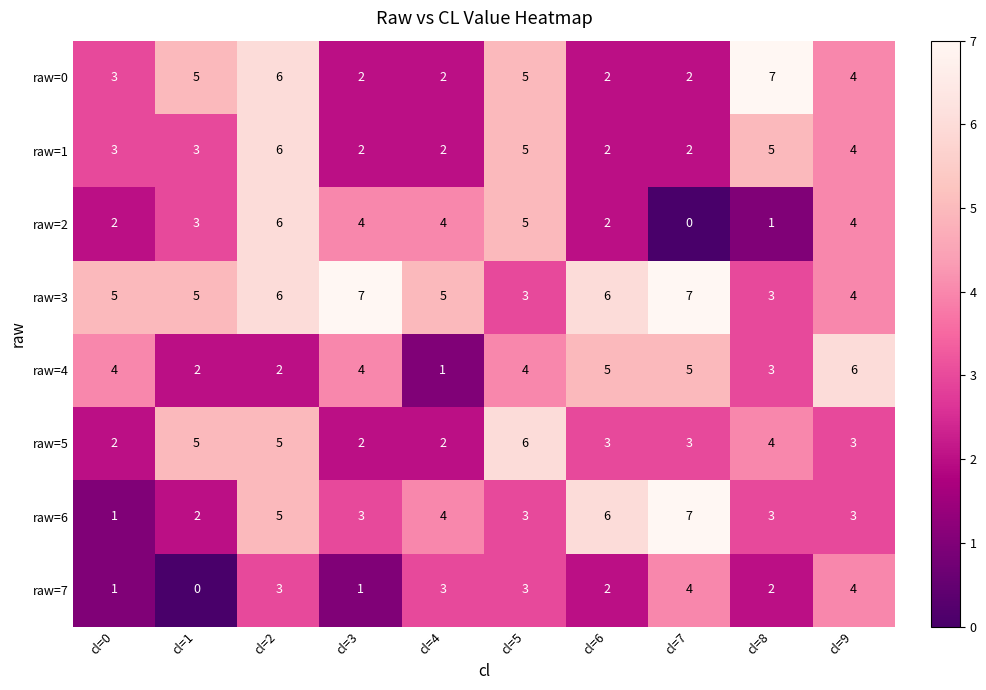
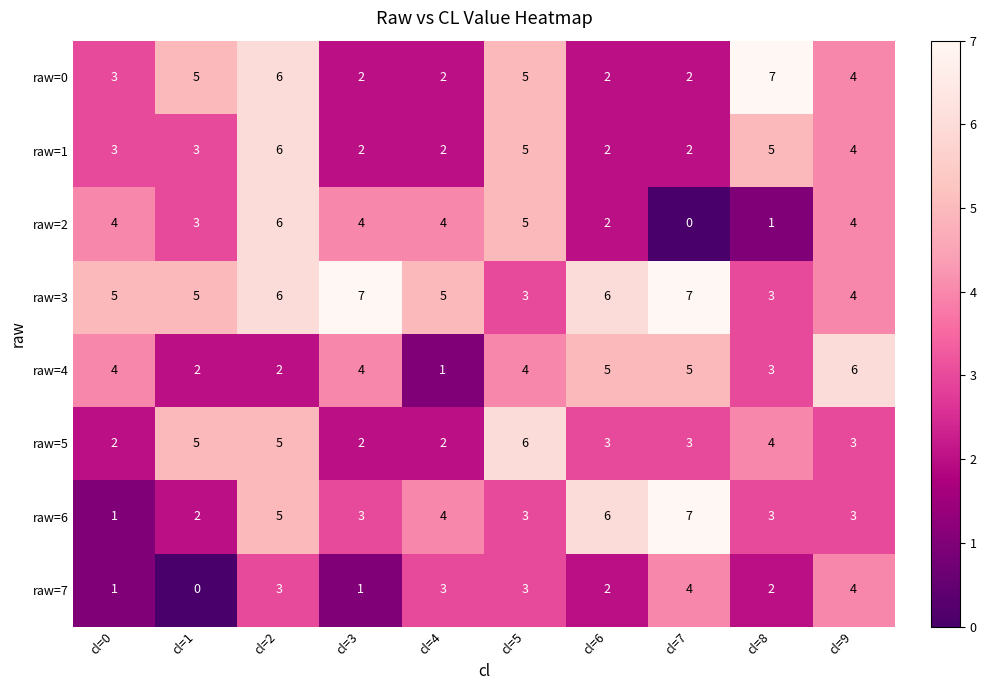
raw=2, cl=0: 2 -> 4
